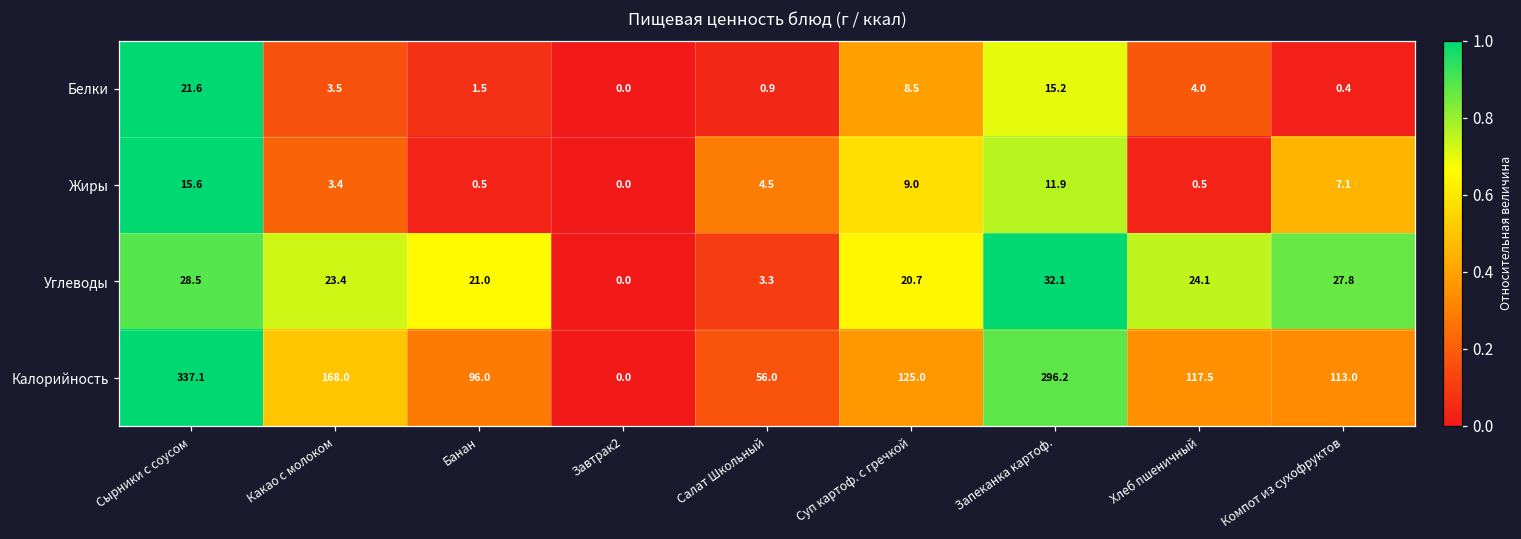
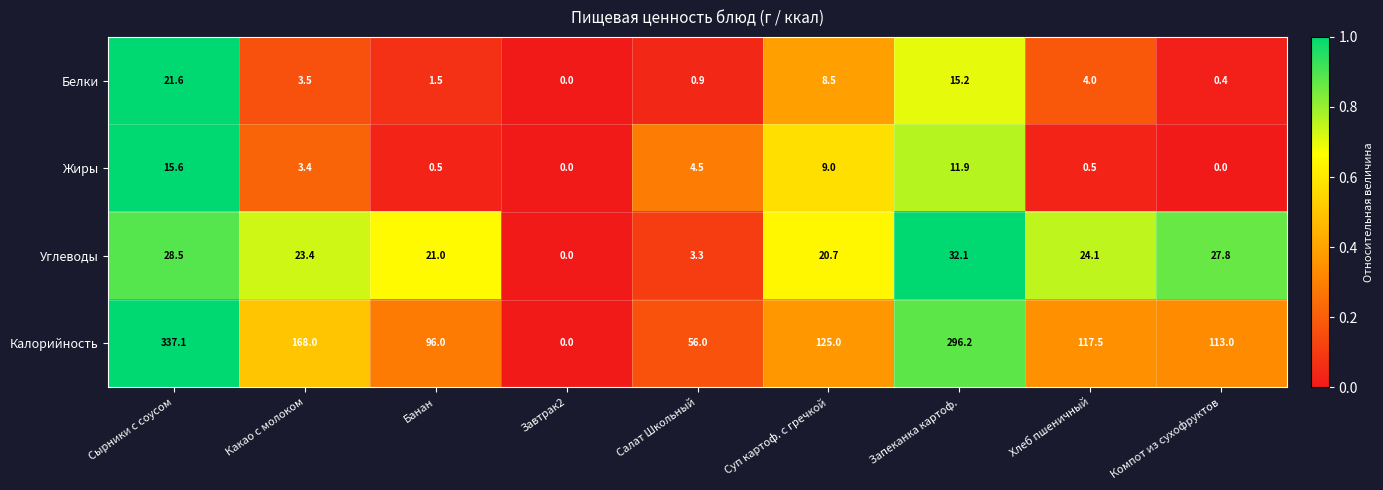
Жиры, Компот из сухофруктов: 7.1 -> 0.0
